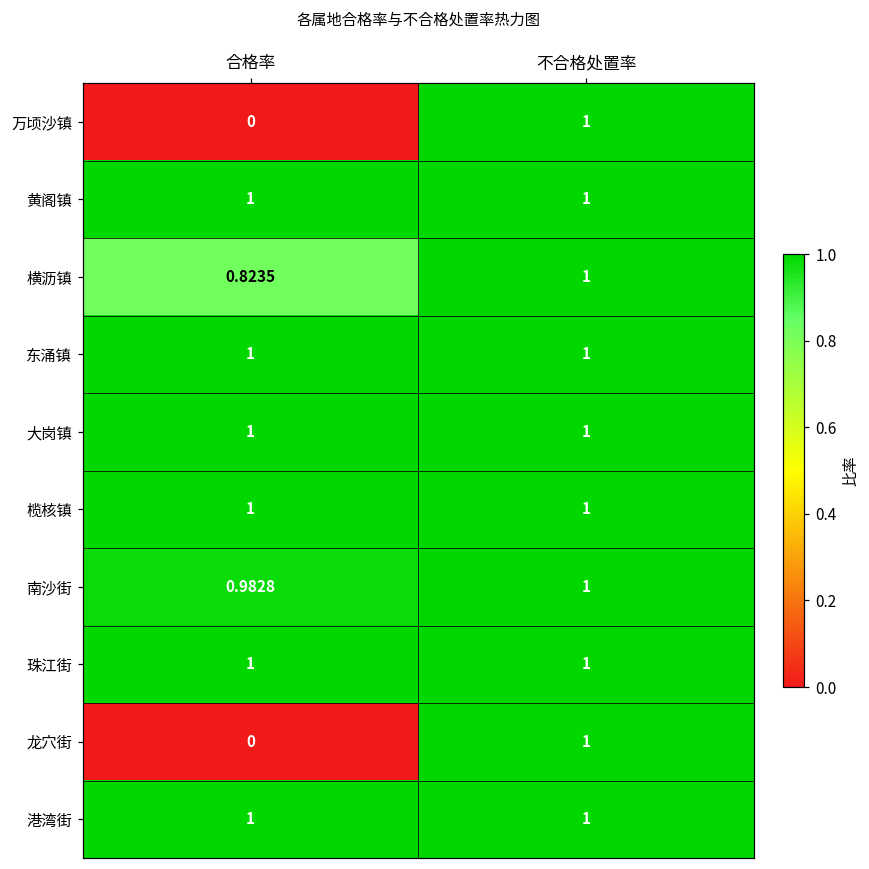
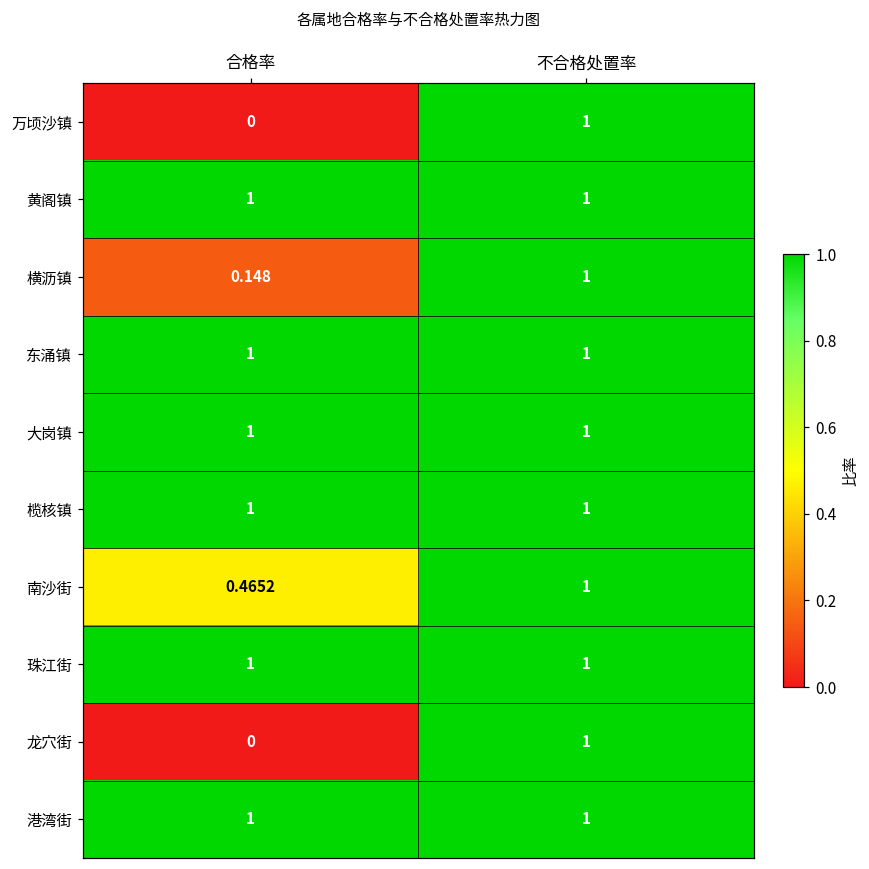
横沥镇, 合格率: 0.8235 -> 0.148
南沙街, 合格率: 0.9828 -> 0.4652
